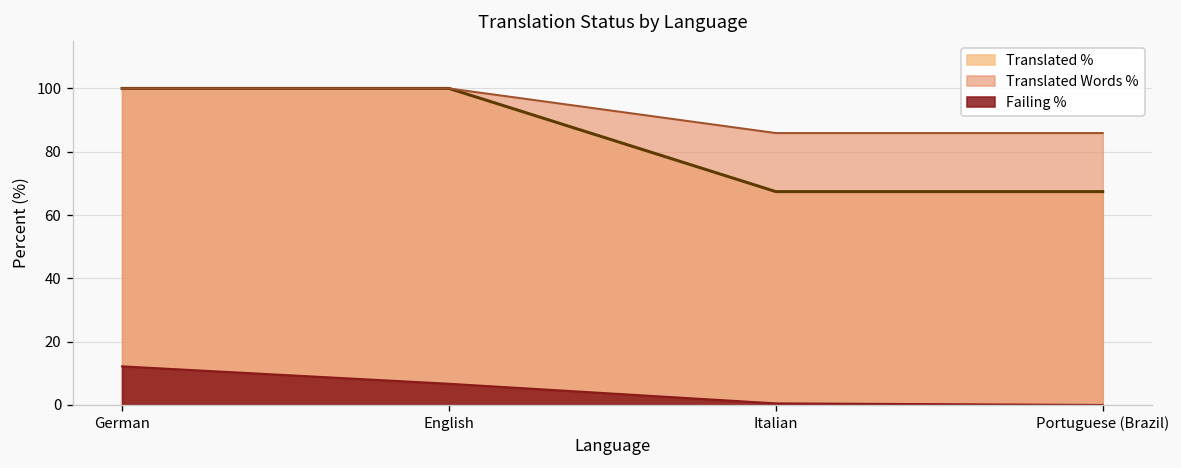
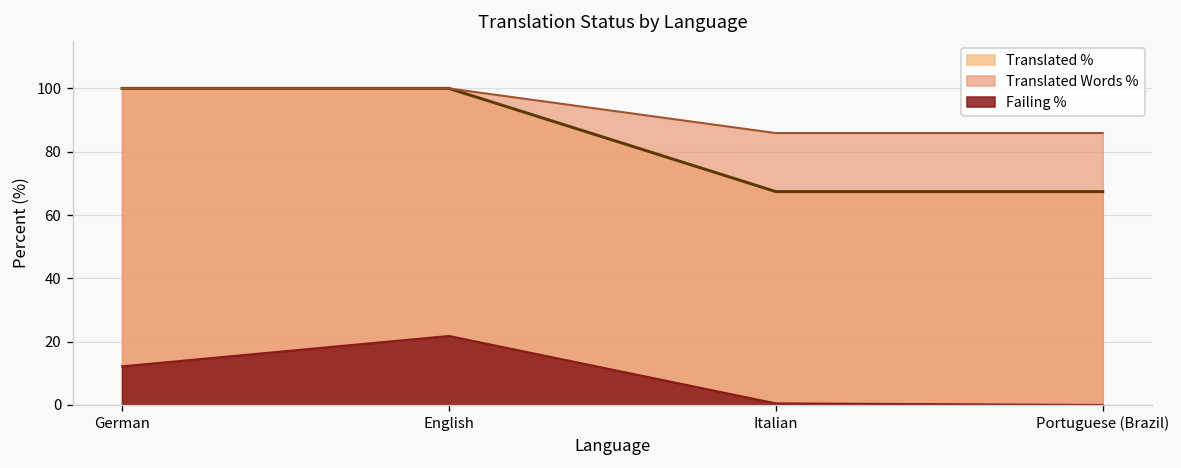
Failing %, English: 7 -> 22
